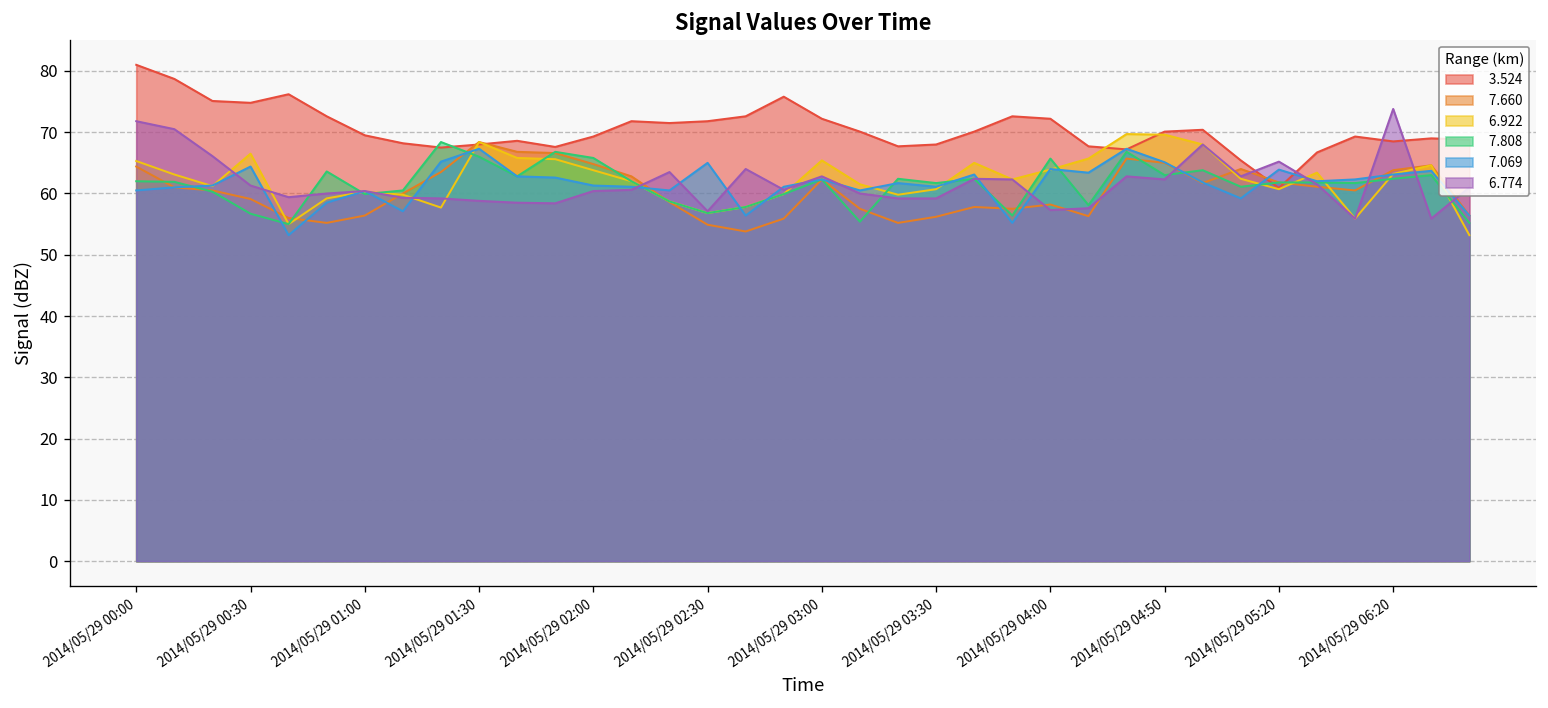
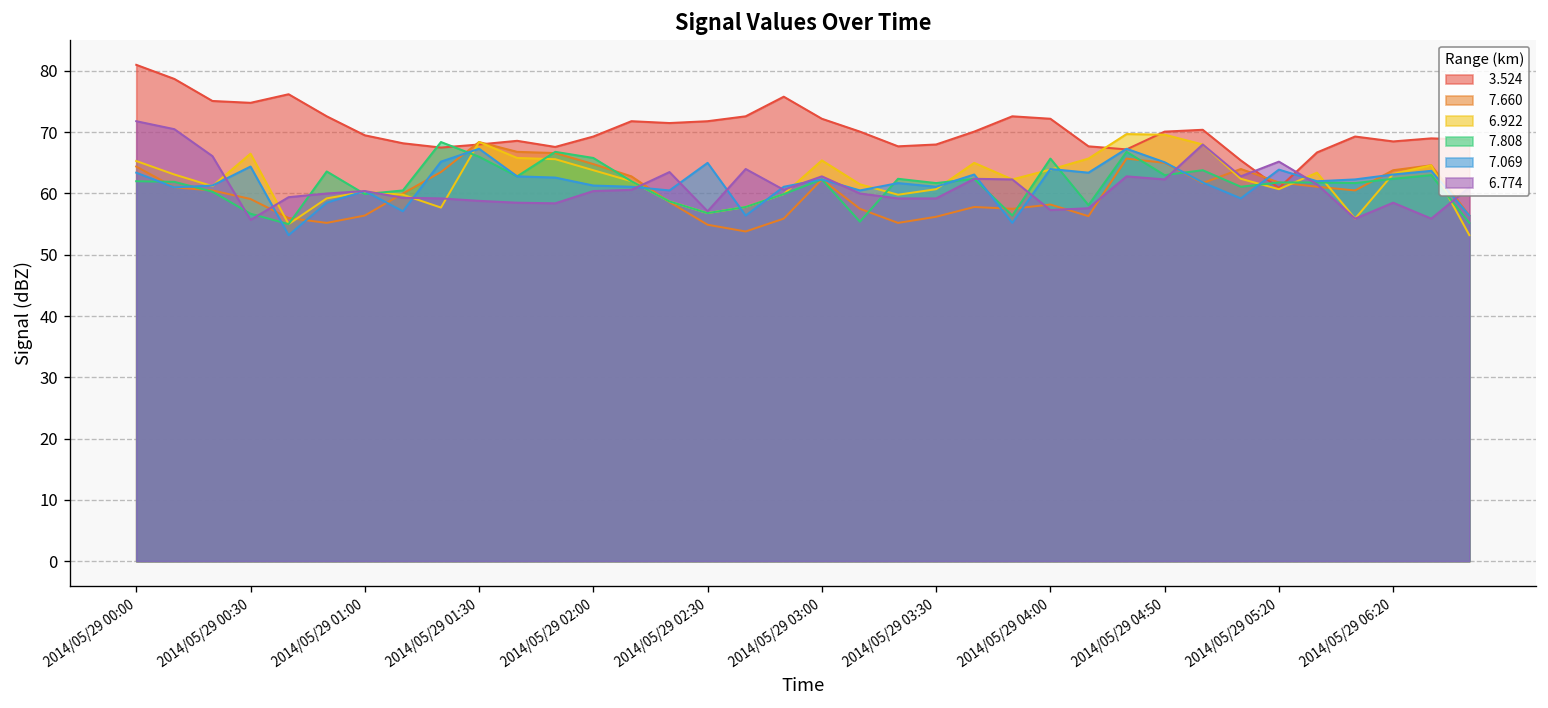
7.069, 2014/05/29 00:00: 61 -> 63
6.774, 2014/05/29 00:30: 61 -> 56
6.774, 2014/05/29 06:20: 74 -> 59
